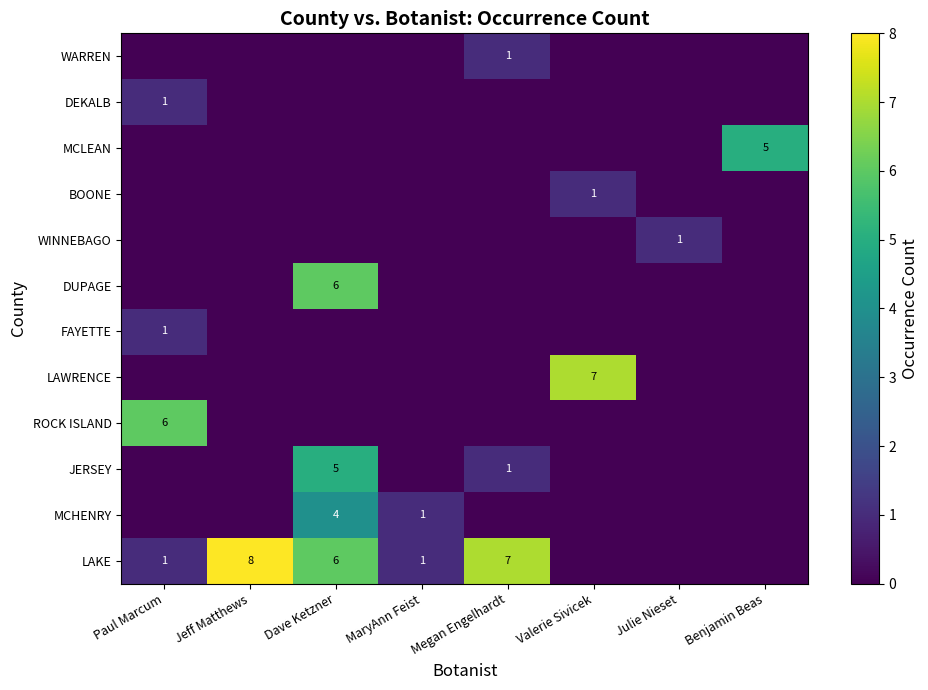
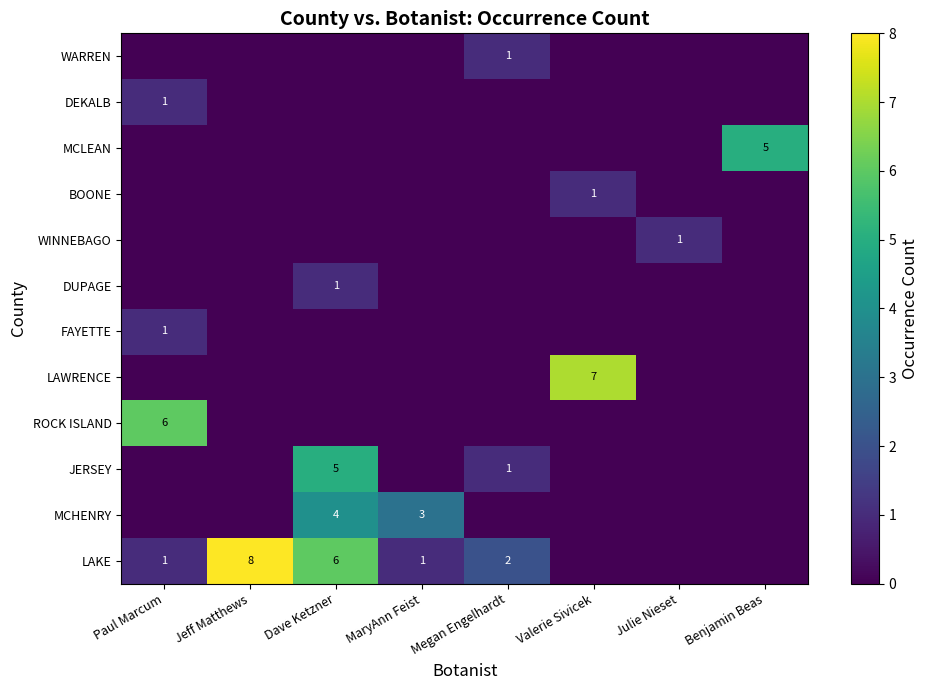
DUPAGE, Dave Ketzner: 6 -> 1
MCHENRY, MaryAnn Feist: 1 -> 3
LAKE, Megan Engelhardt: 7 -> 2
